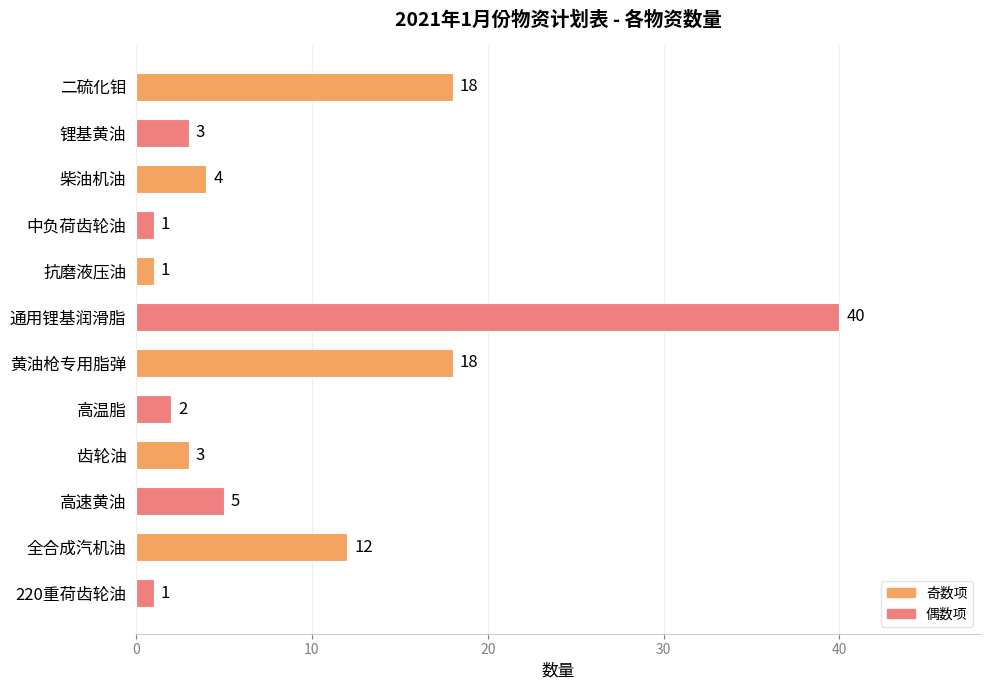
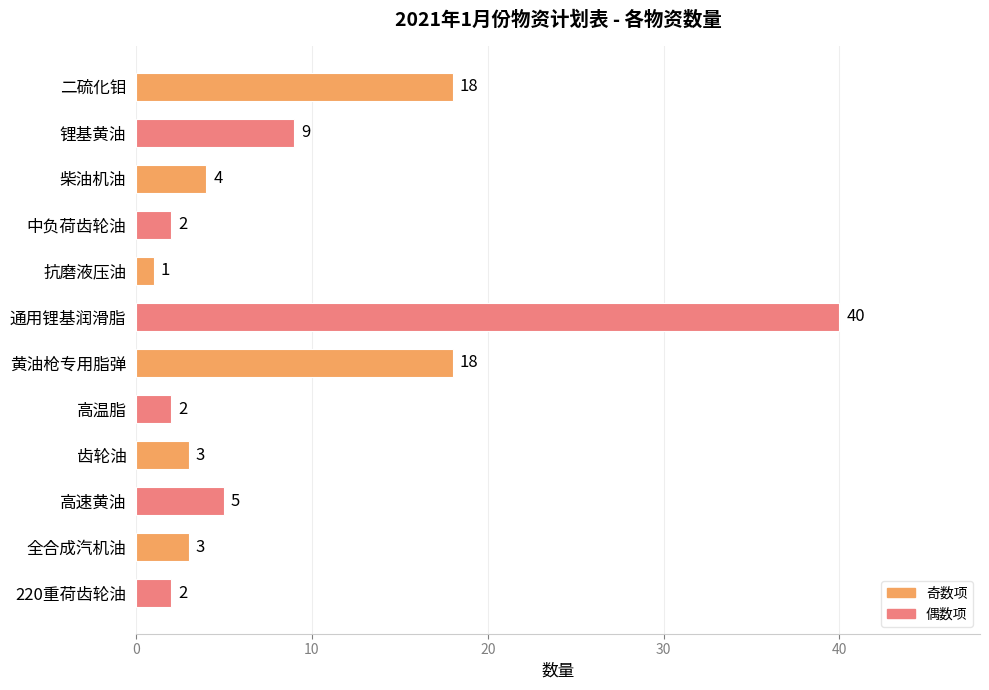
锂基黄油: 3 -> 9
中负荷齿轮油: 1 -> 2
全合成汽机油: 12 -> 3
220重荷齿轮油: 1 -> 2
